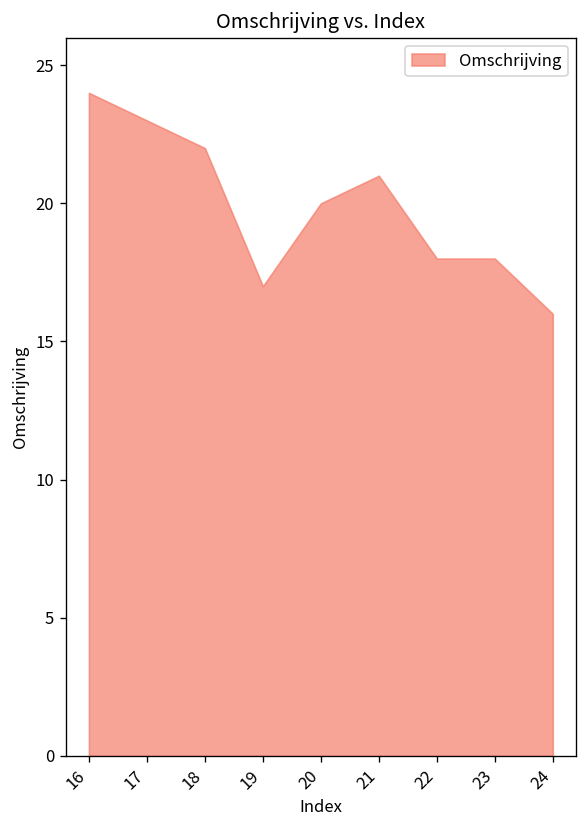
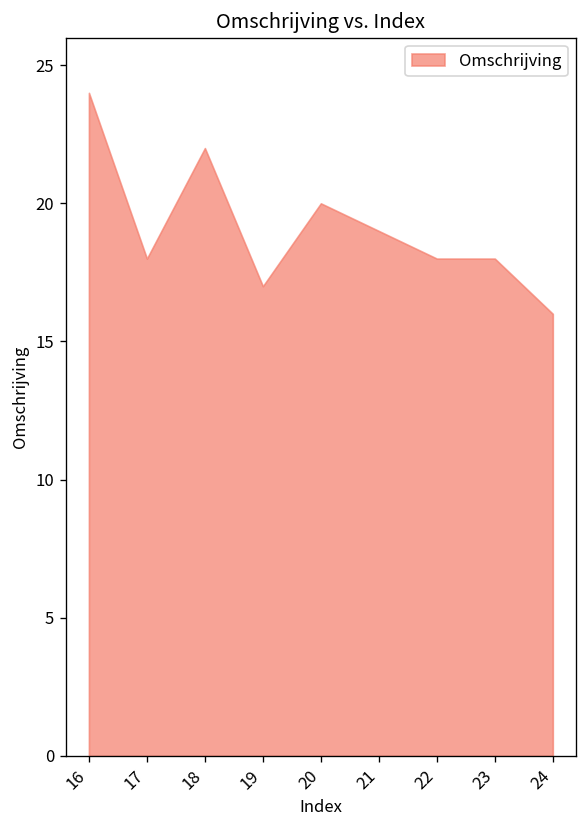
17: 23 -> 18
21: 21 -> 19
